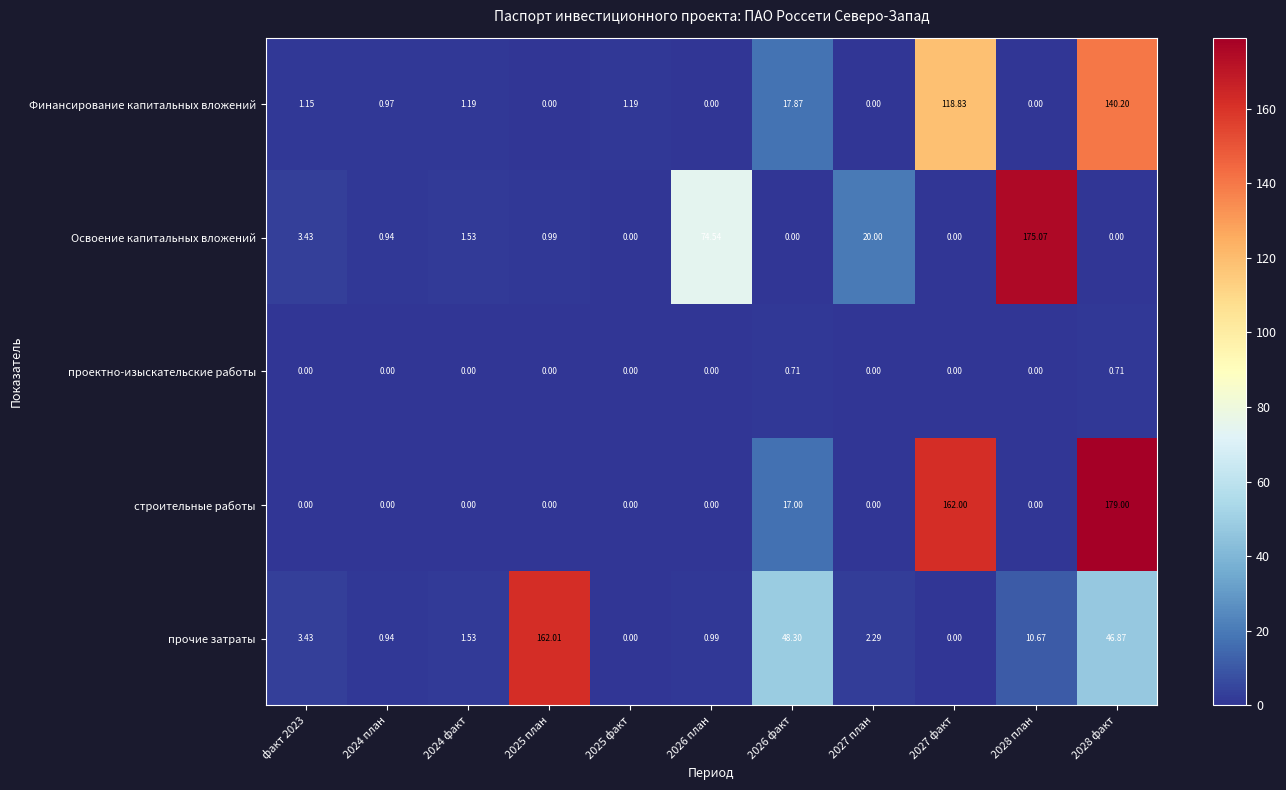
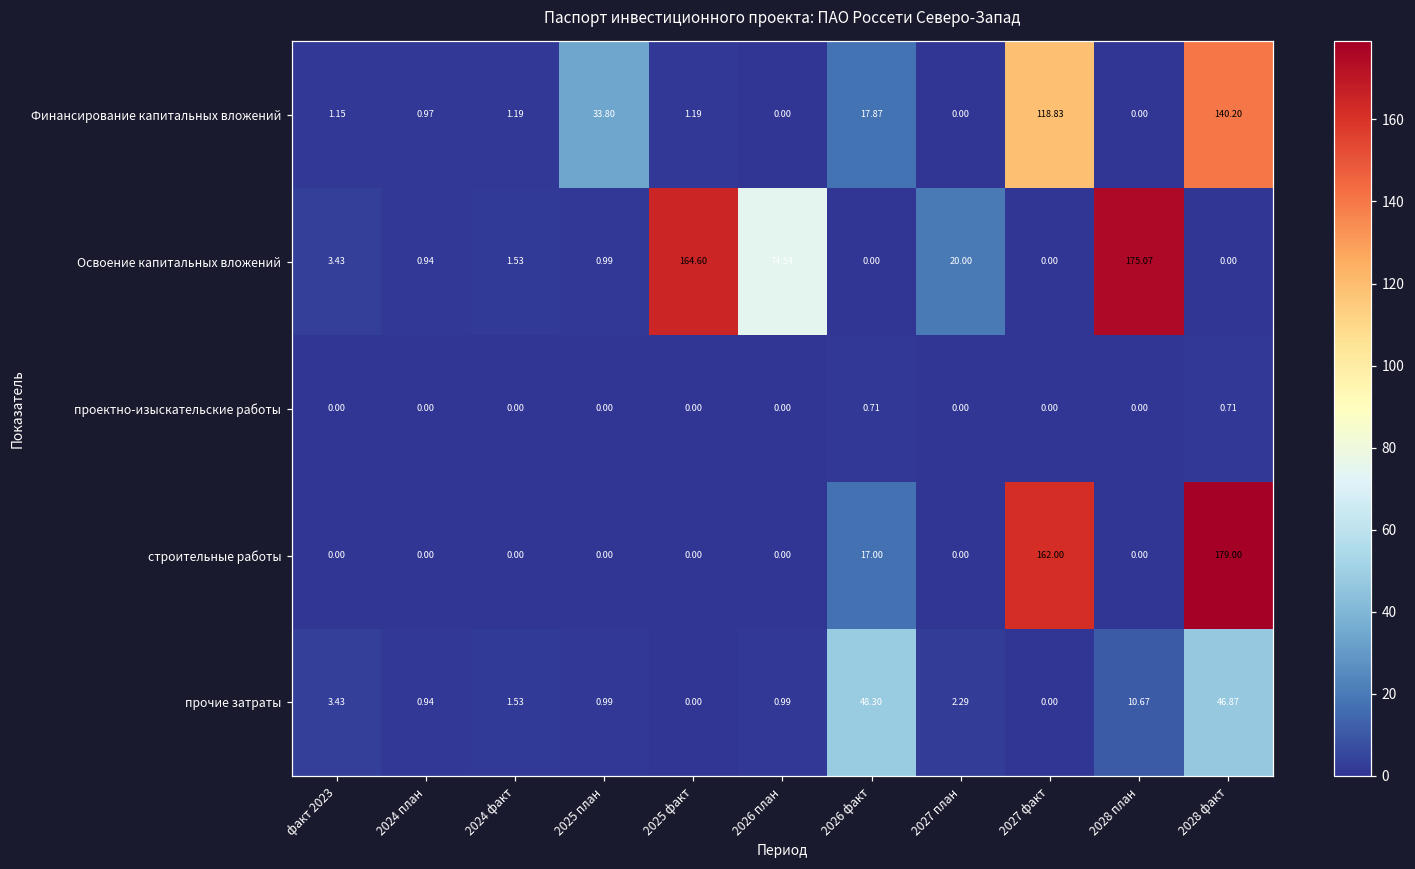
Финансирование капитальных вложений, 2025 план: 0.00 -> 33.80
Освоение капитальных вложений, 2025 факт: 0.00 -> 164.60
прочие затраты, 2025 план: 162.01 -> 0.99
